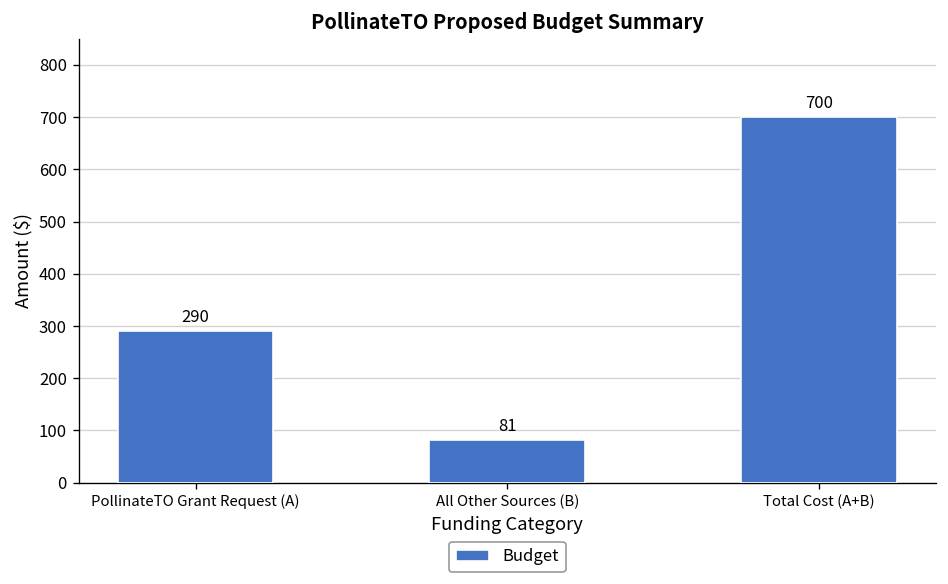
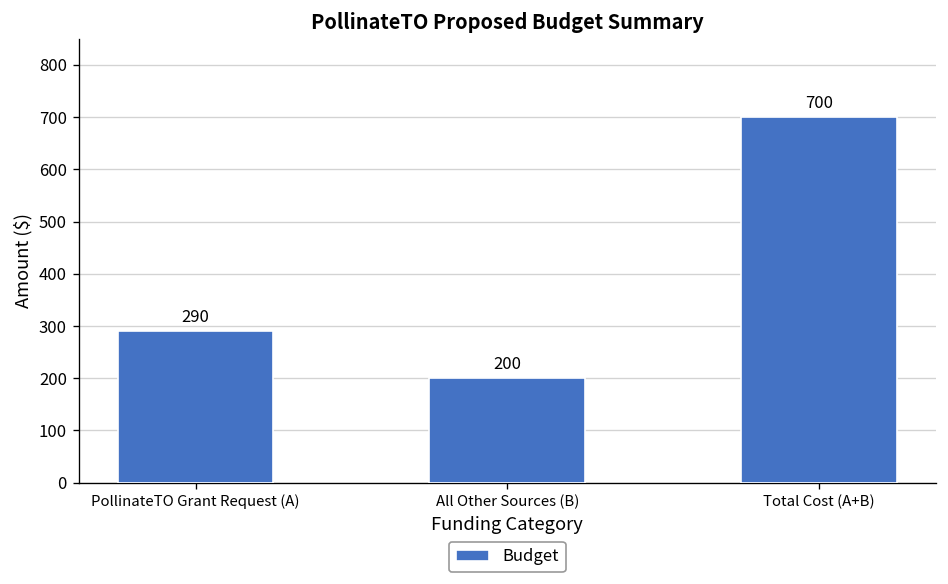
All Other Sources (B): 81 -> 200
